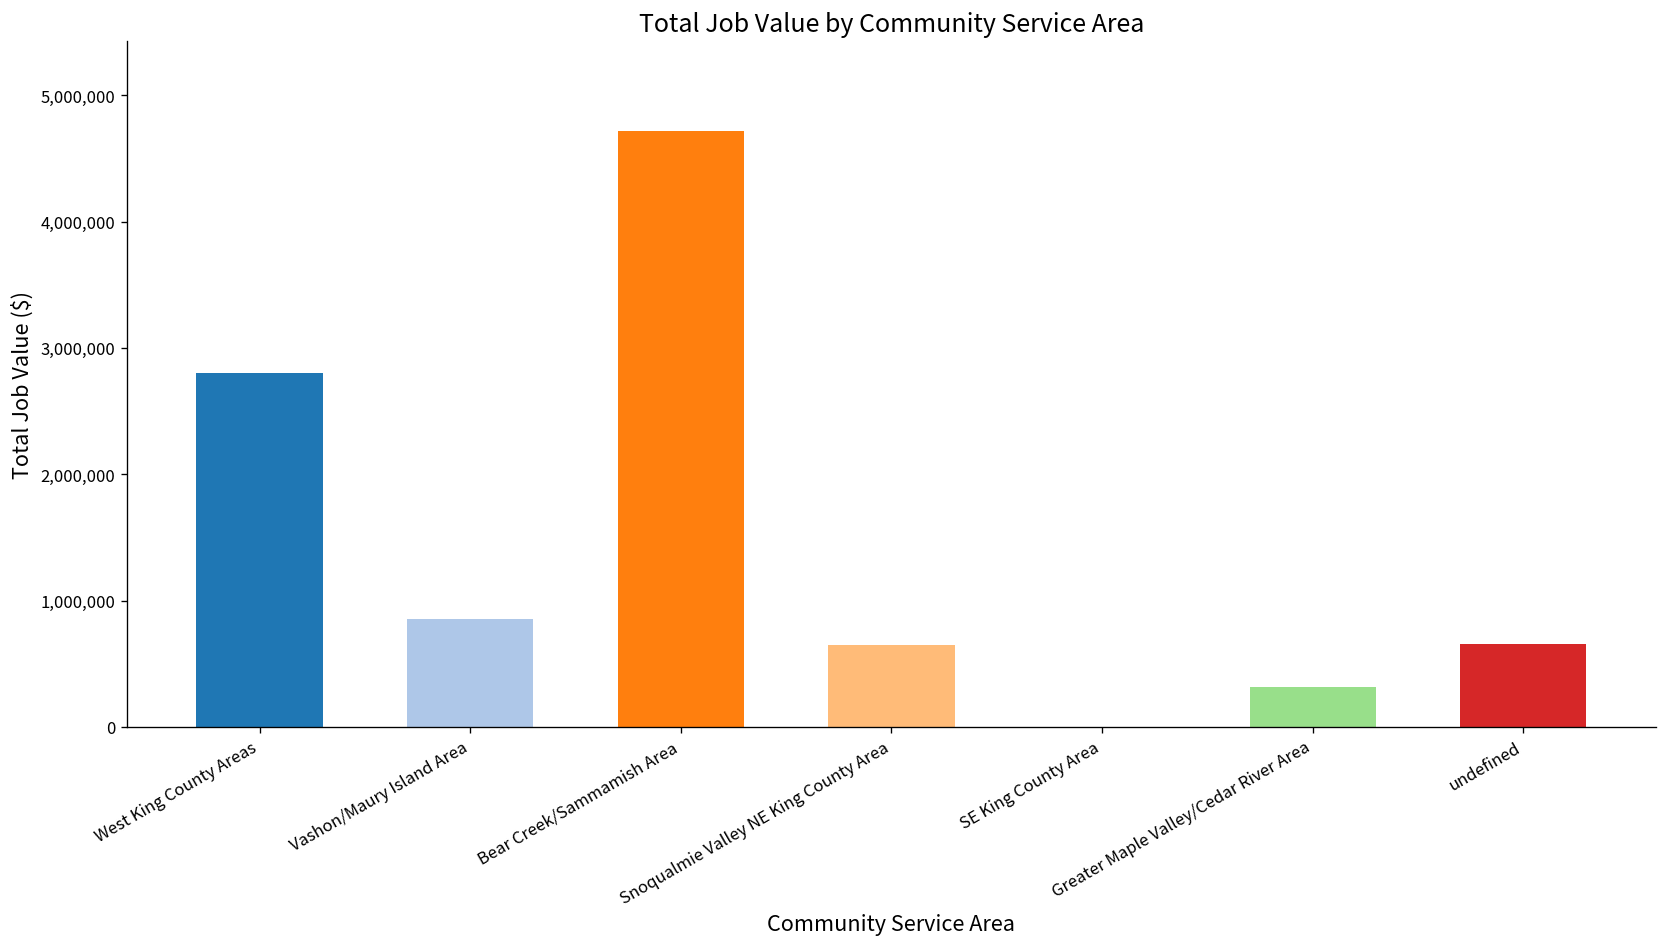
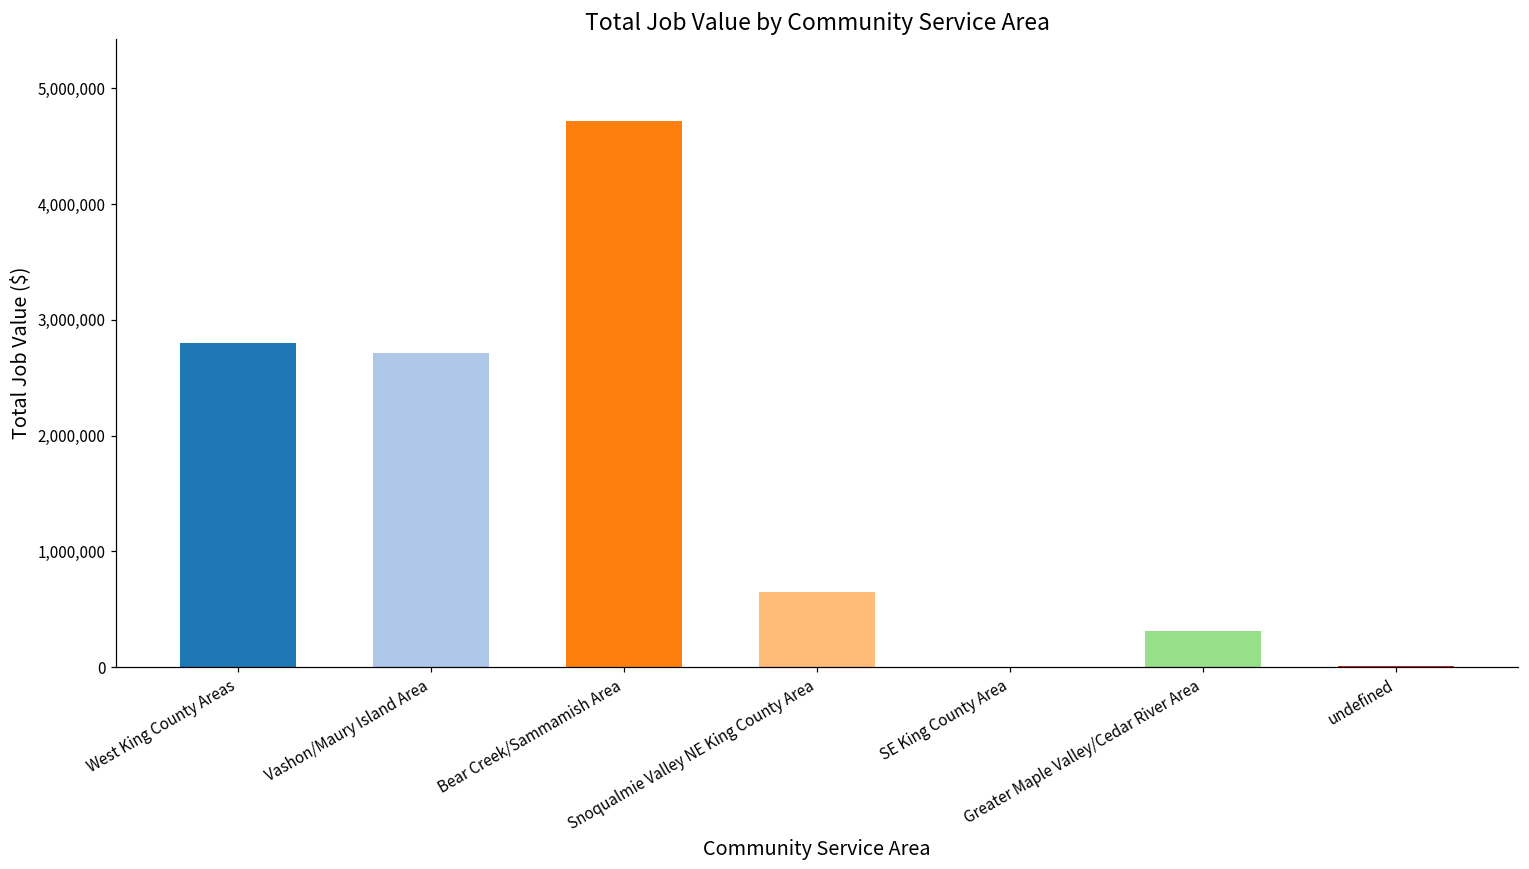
Vashon/Maury Island Area: 860,000 -> 2,710,000
undefined: 660,000 -> 10,000
